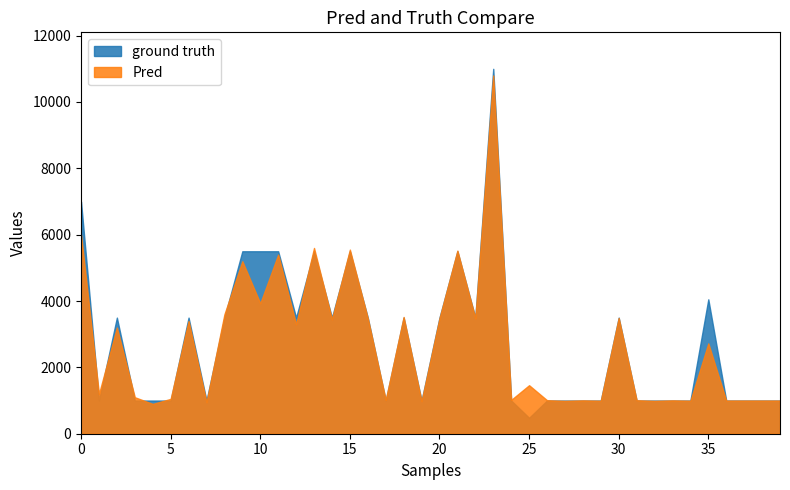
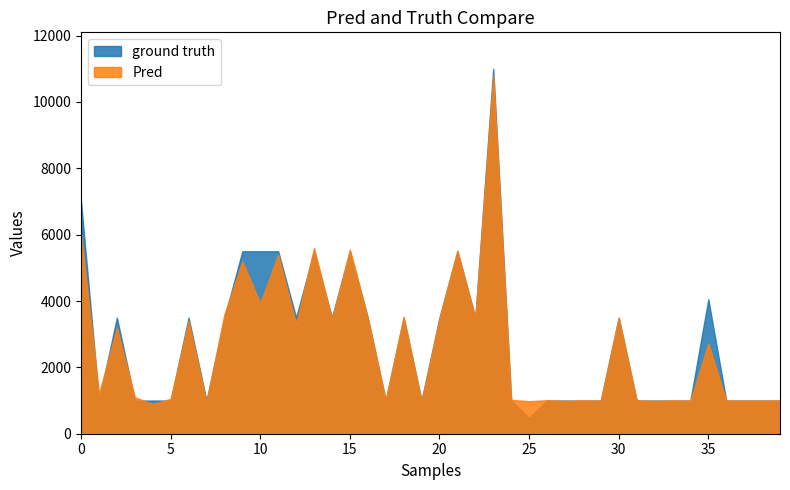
Pred, 25: 1500 -> 1000
